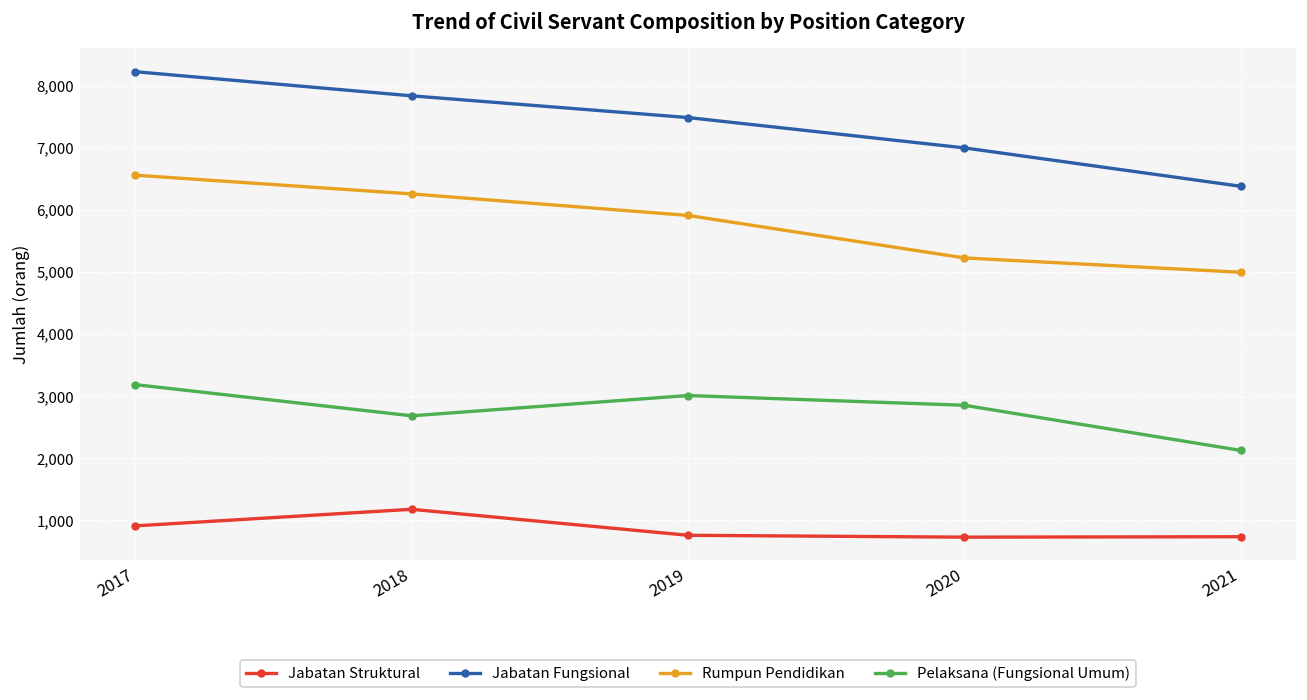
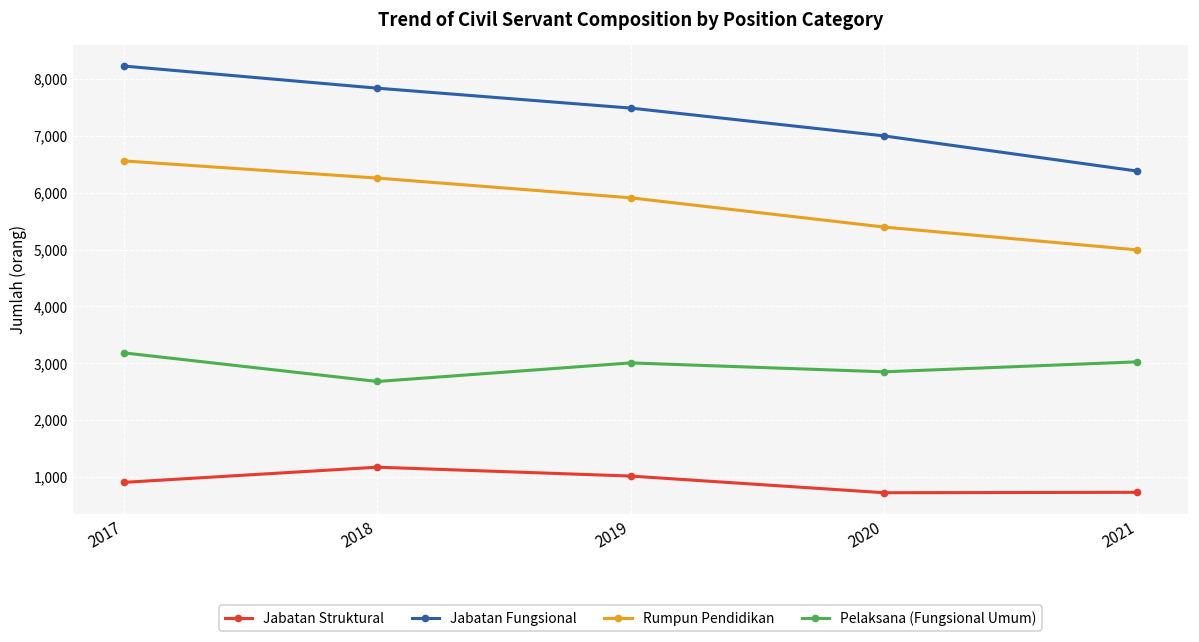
Jabatan Struktural, 2019: 800 -> 1,000
Rumpun Pendidikan, 2020: 5,200 -> 5,400
Pelaksana (Fungsional Umum), 2021: 2,100 -> 3,000
